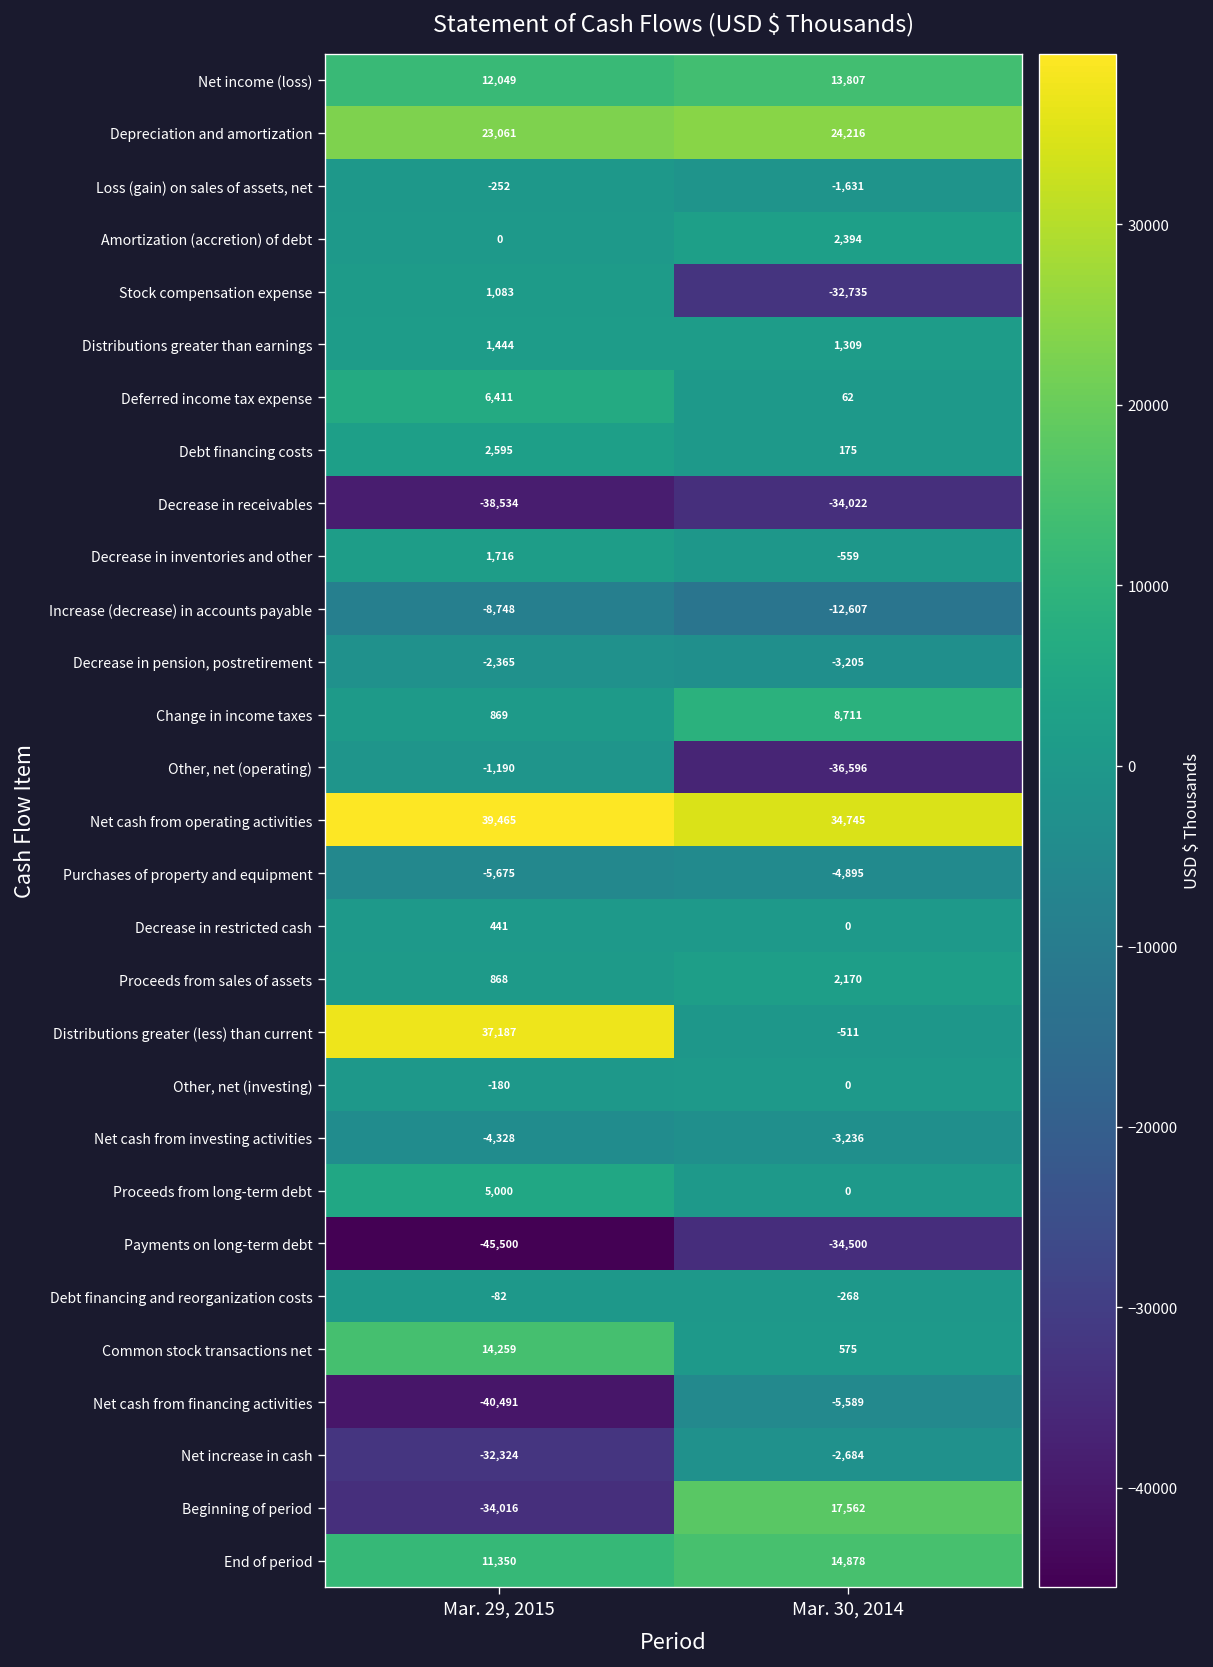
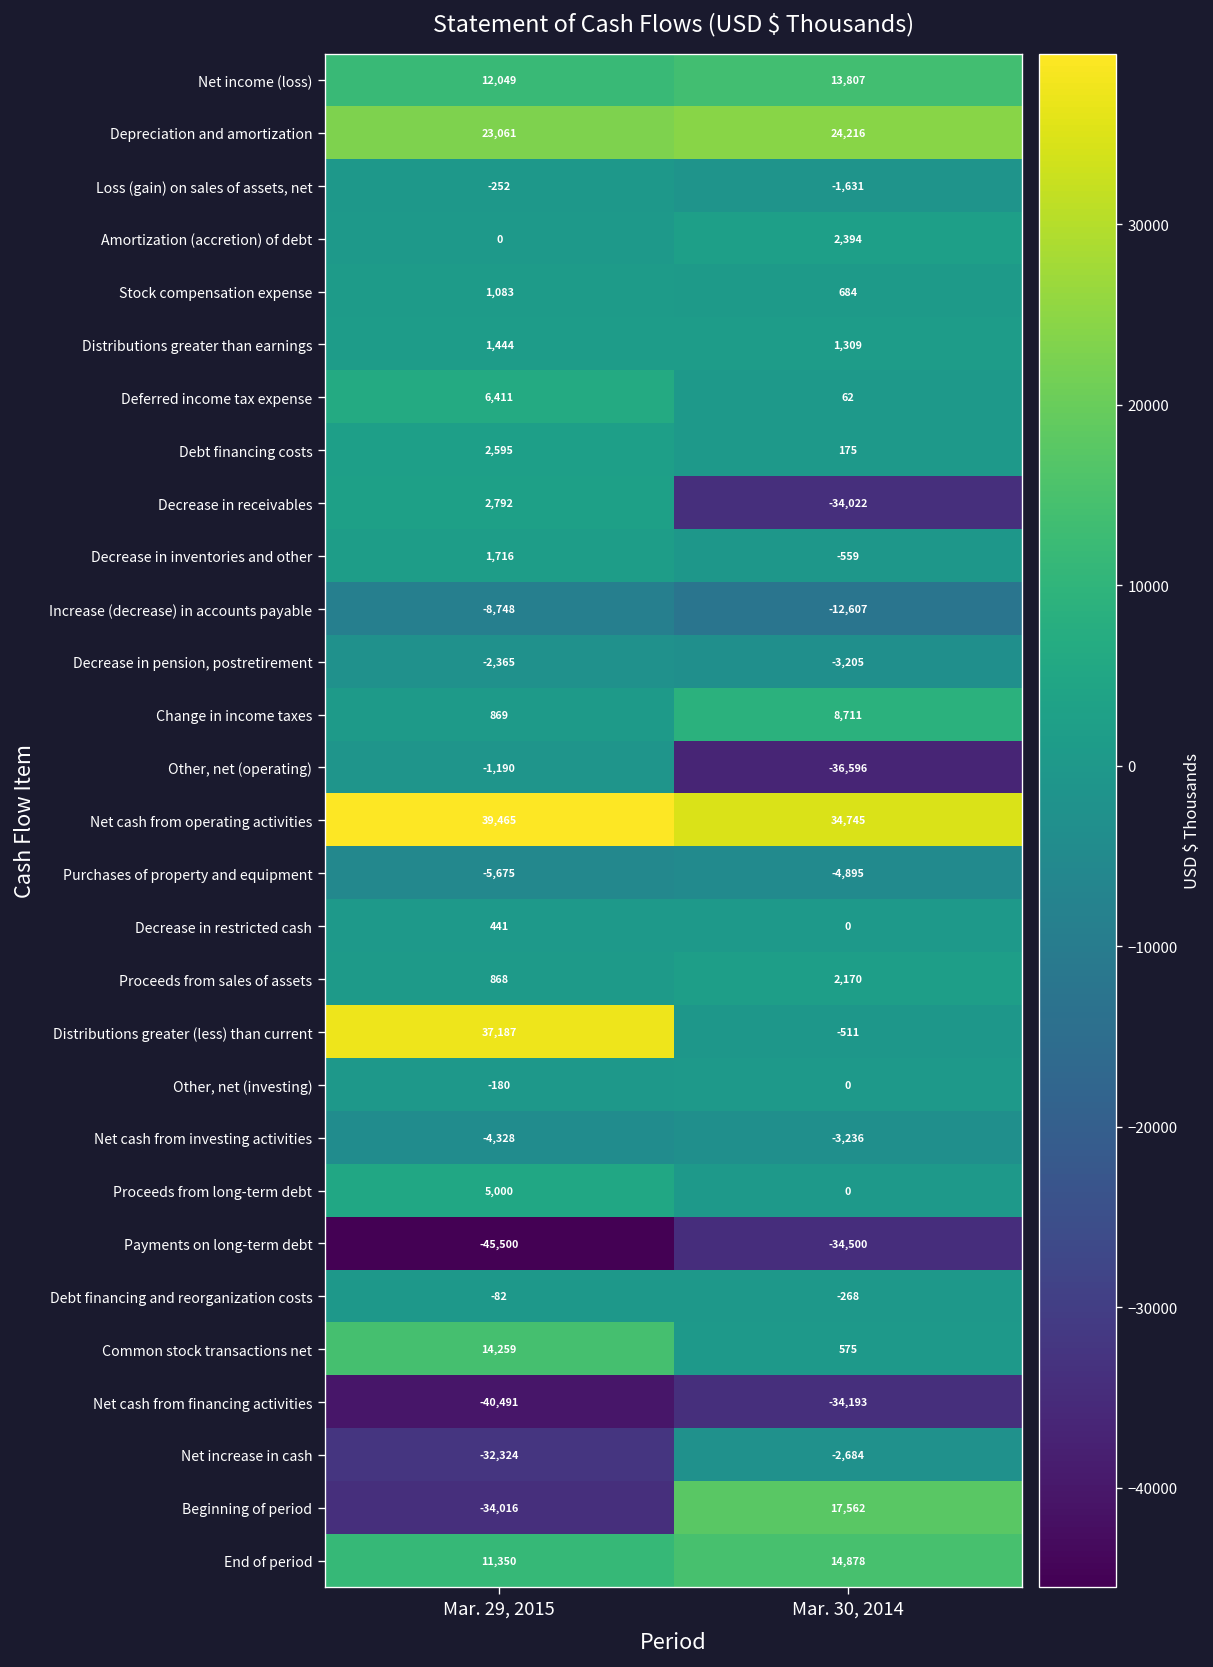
Stock compensation expense, Mar. 30, 2014: -32,735 -> 684
Decrease in receivables, Mar. 29, 2015: -38,534 -> 2,792
Net cash from financing activities, Mar. 30, 2014: -5,589 -> -34,193
